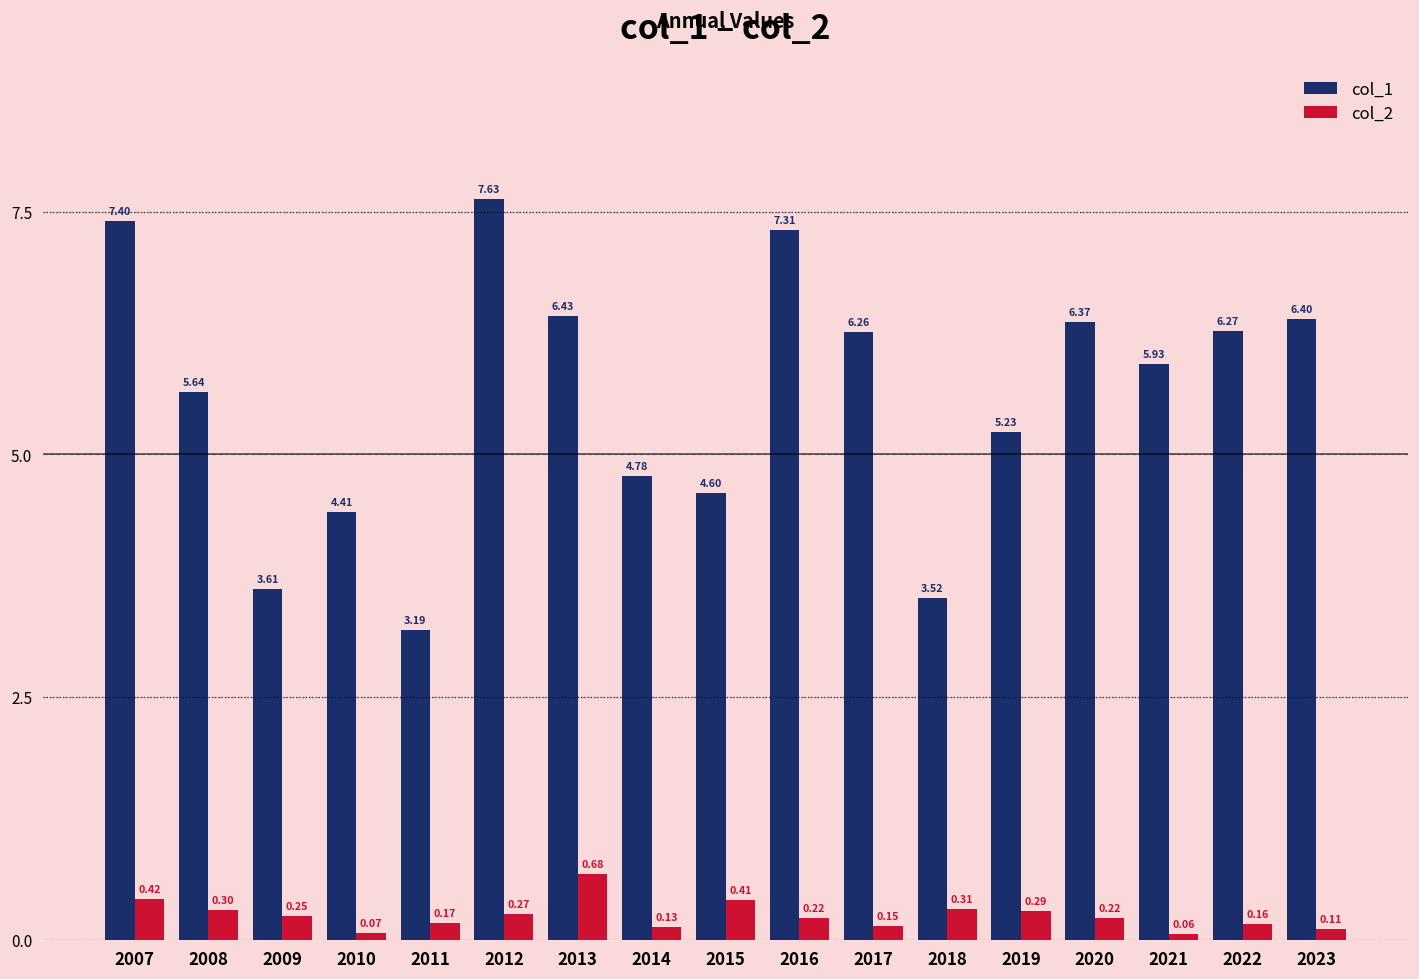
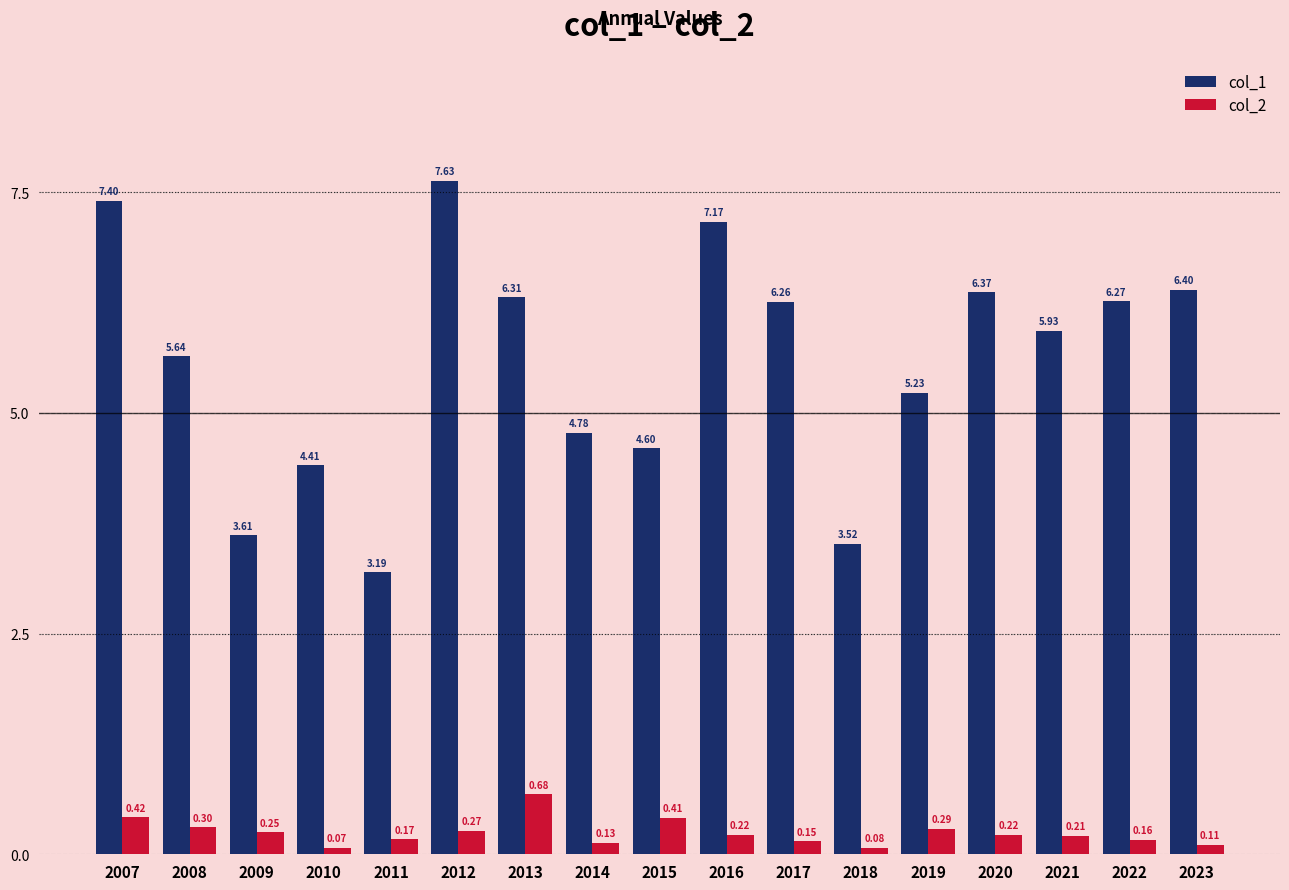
col_1, 2013: 6.43 -> 6.31
col_1, 2016: 7.31 -> 7.17
col_2, 2018: 0.31 -> 0.08
col_2, 2021: 0.06 -> 0.21
